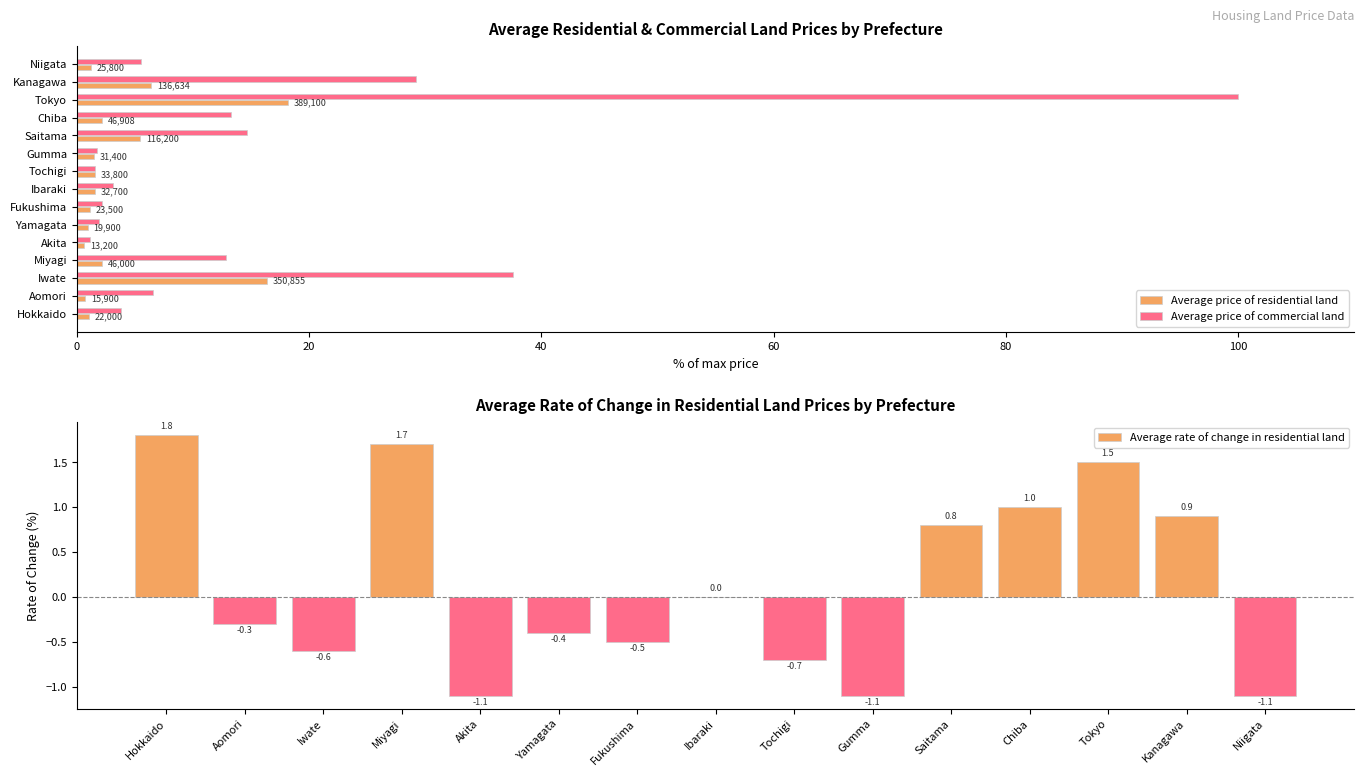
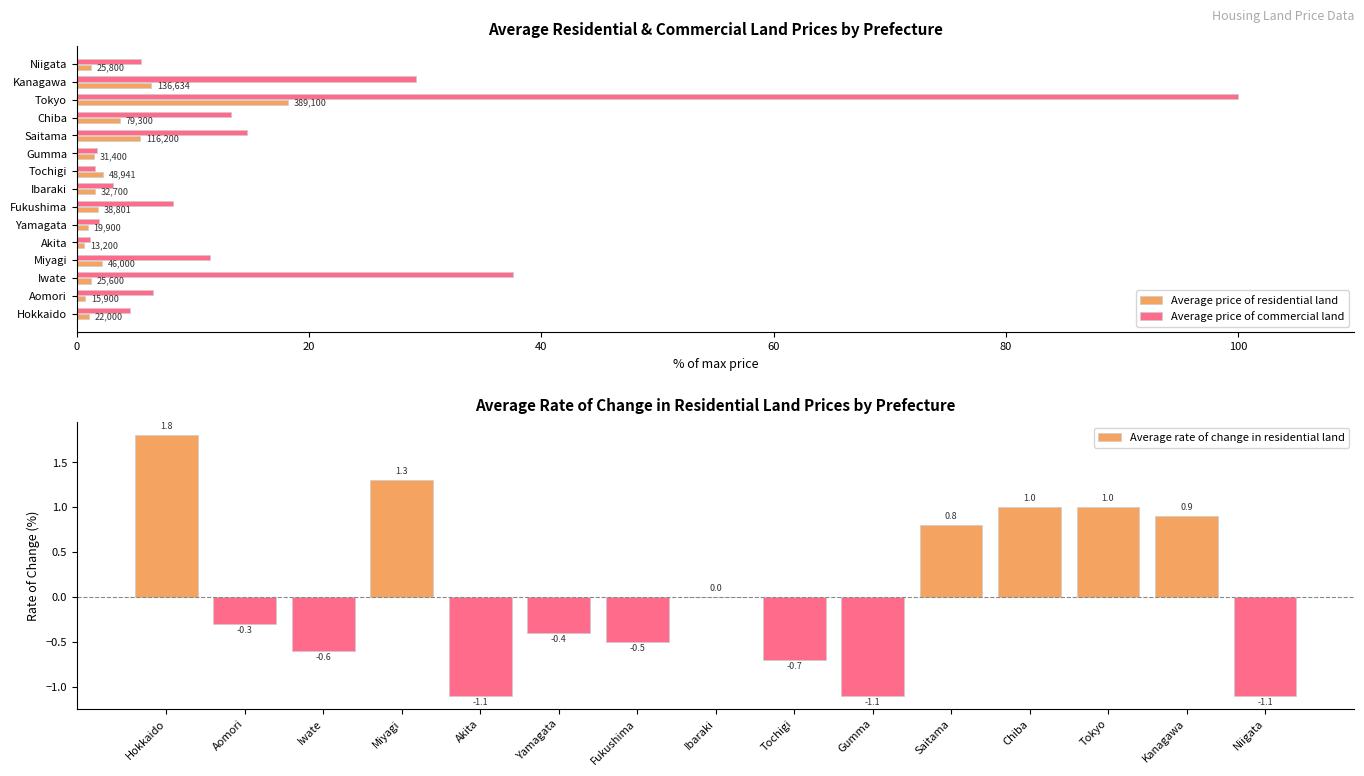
Average Residential & Commercial Land Prices by Prefecture, Average price of residential land, Chiba: 46,908 -> 79,300
Average Residential & Commercial Land Prices by Prefecture, Average price of residential land, Tochigi: 33,800 -> 48,941
Average Residential & Commercial Land Prices by Prefecture, Average price of commercial land, Fukushima: 2.1 -> 8.3
Average Residential & Commercial Land Prices by Prefecture, Average price of residential land, Fukushima: 23,500 -> 38,801
Average Residential & Commercial Land Prices by Prefecture, Average price of commercial land, Miyagi: 12.9 -> 11.4
Average Residential & Commercial Land Prices by Prefecture, Average price of residential land, Iwate: 350,855 -> 25,600
Average Residential & Commercial Land Prices by Prefecture, Average price of commercial land, Hokkaido: 3.8 -> 4.5
Average Rate of Change in Residential Land Prices by Prefecture, Miyagi: 1.7 -> 1.3
Average Rate of Change in Residential Land Prices by Prefecture, Tokyo: 1.5 -> 1.0
